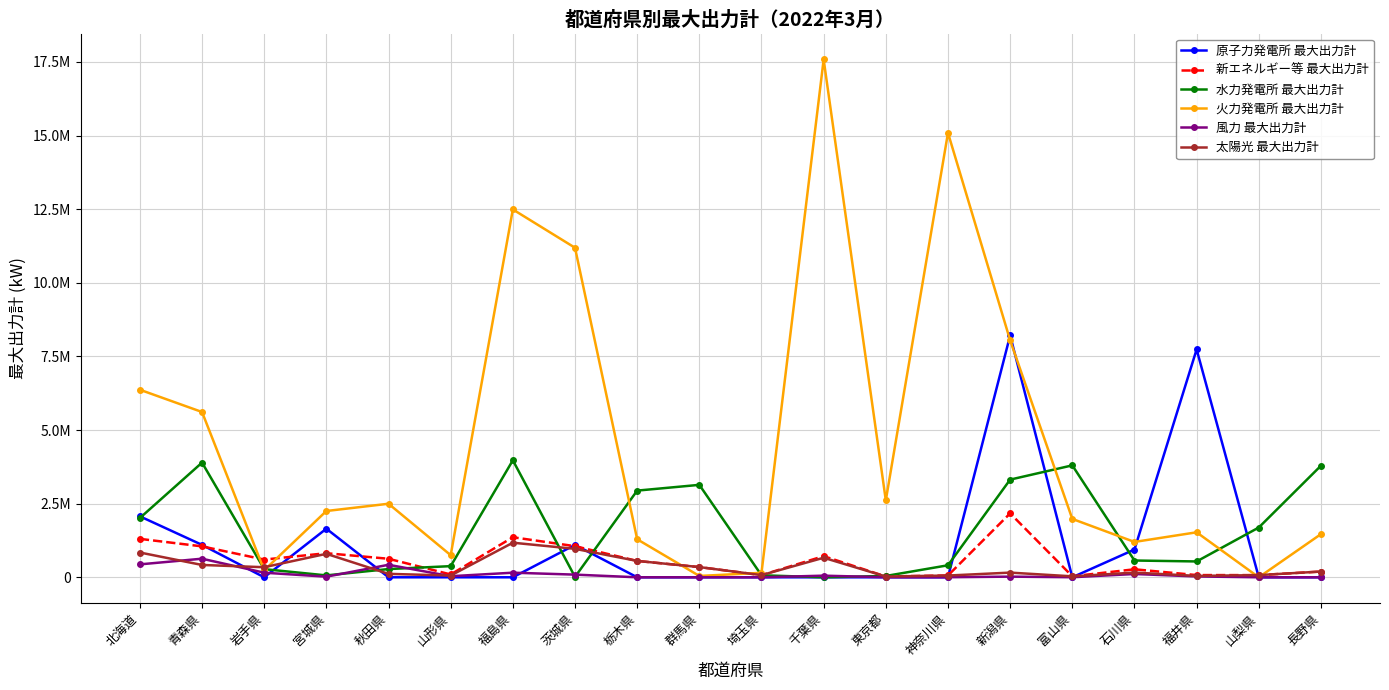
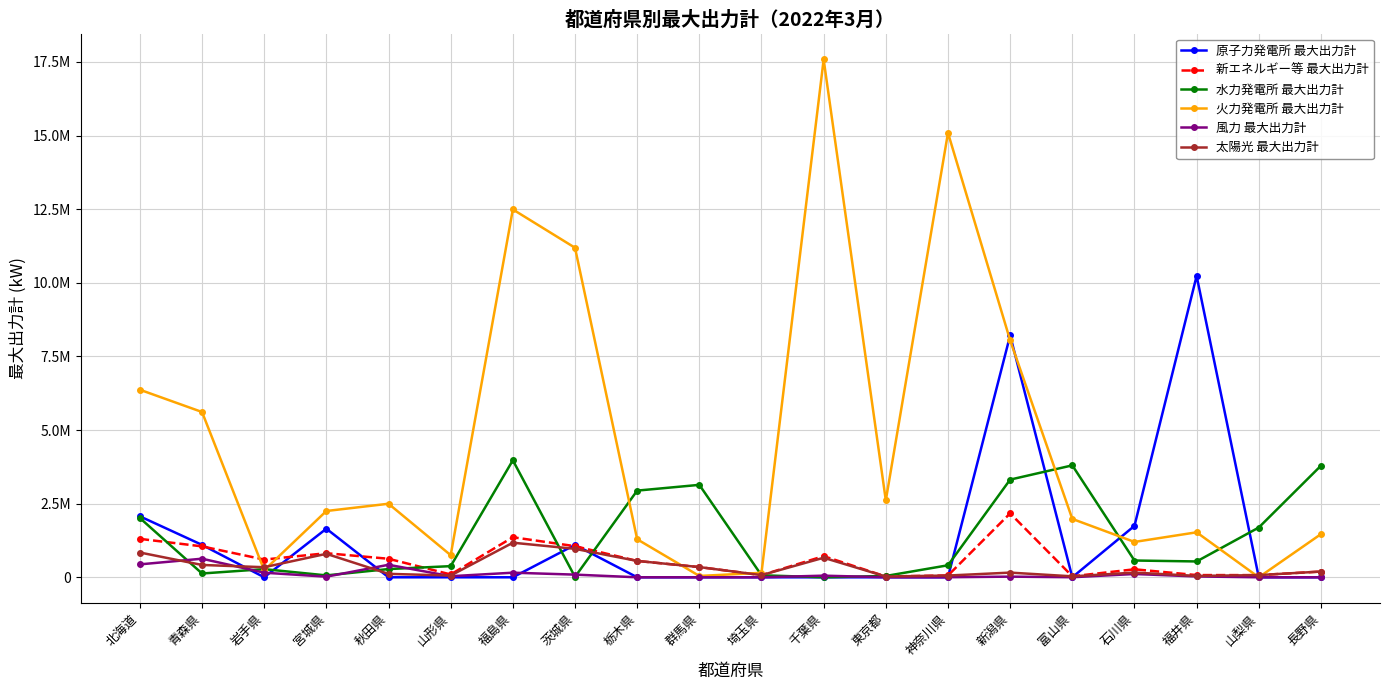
水力発電所 最大出力計, 青森県: 3900000 -> 100000
原子力発電所 最大出力計, 石川県: 900000 -> 1700000
原子力発電所 最大出力計, 福井県: 7700000 -> 10200000
